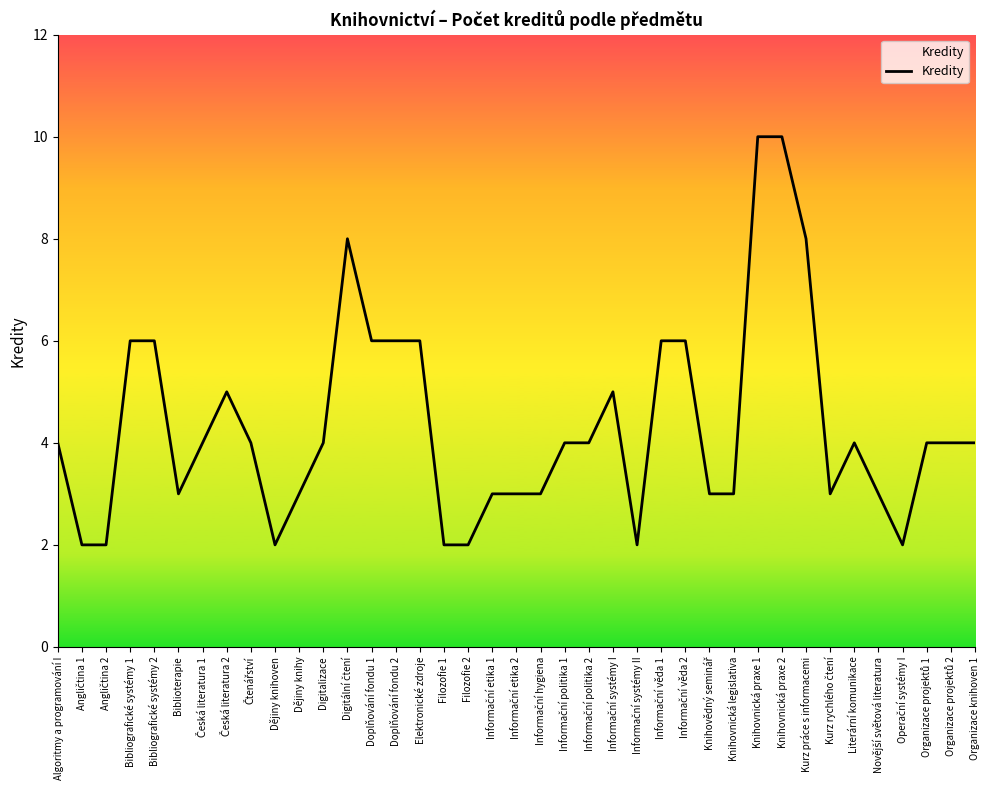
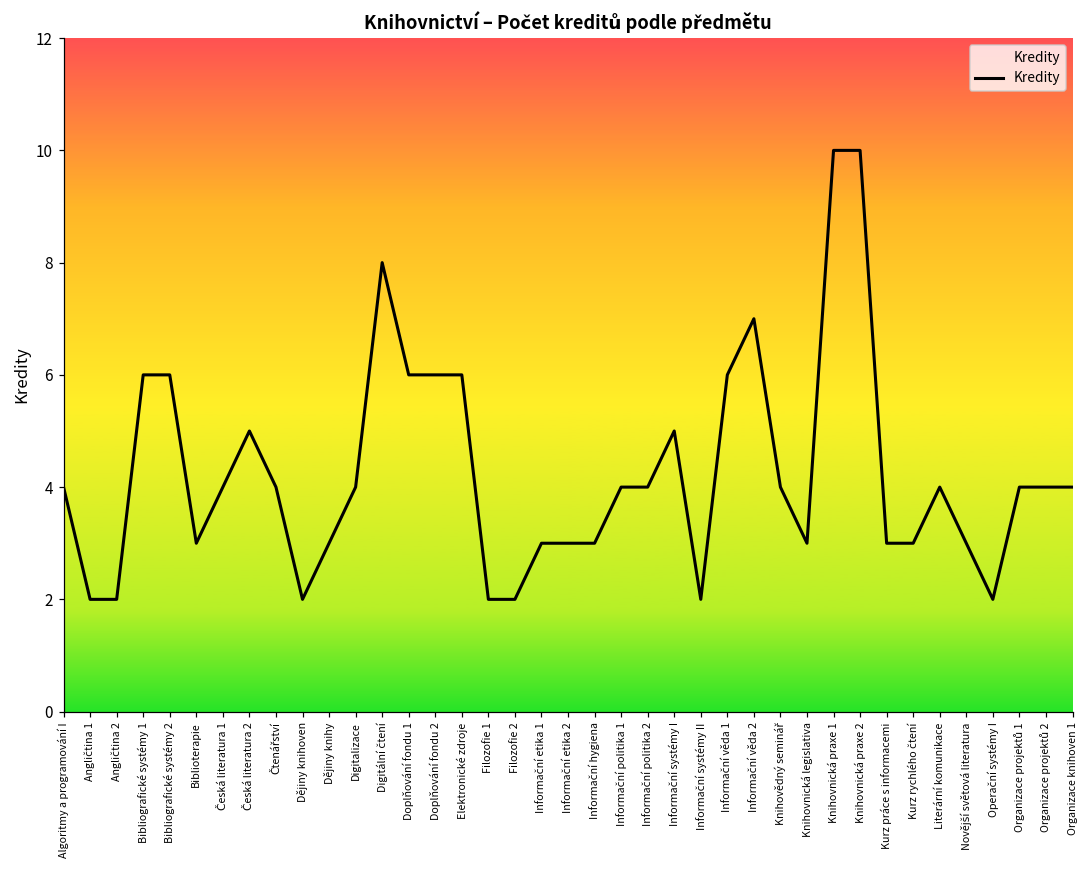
Informační věda 2: 6 -> 7
Knihovědný seminář: 3 -> 4
Kurz práce s informacemi: 8 -> 3
